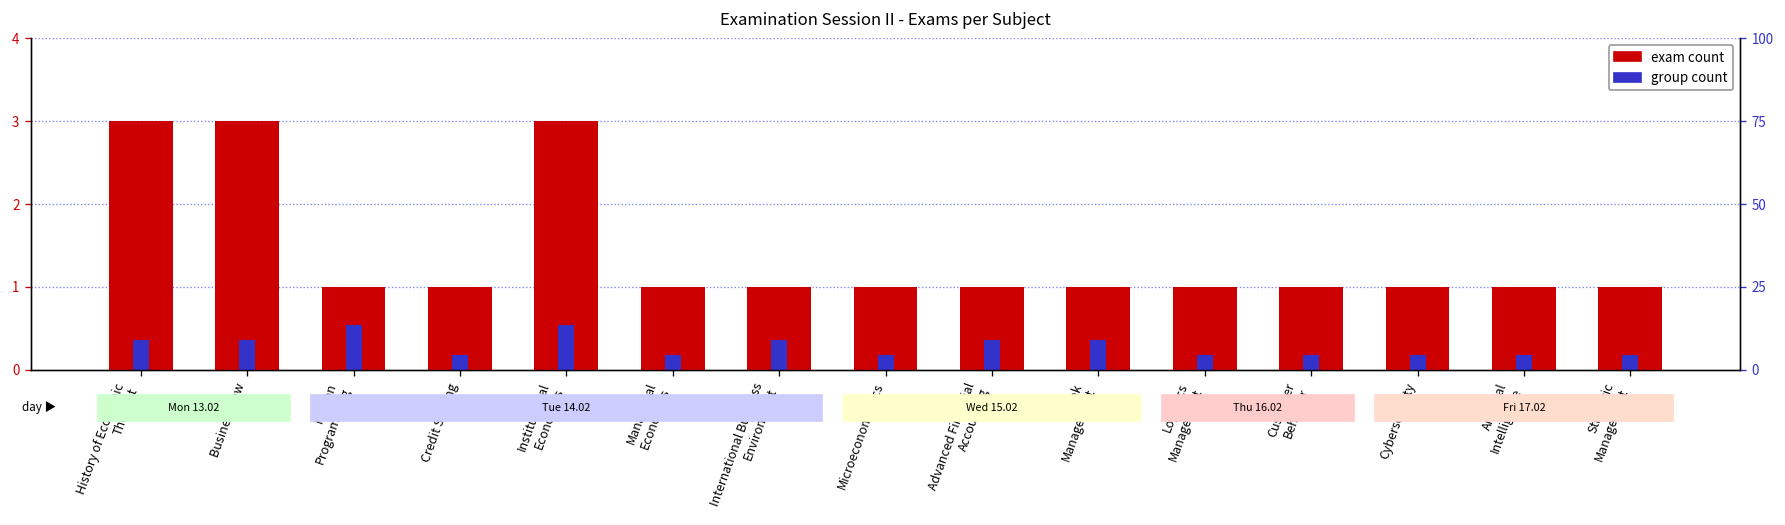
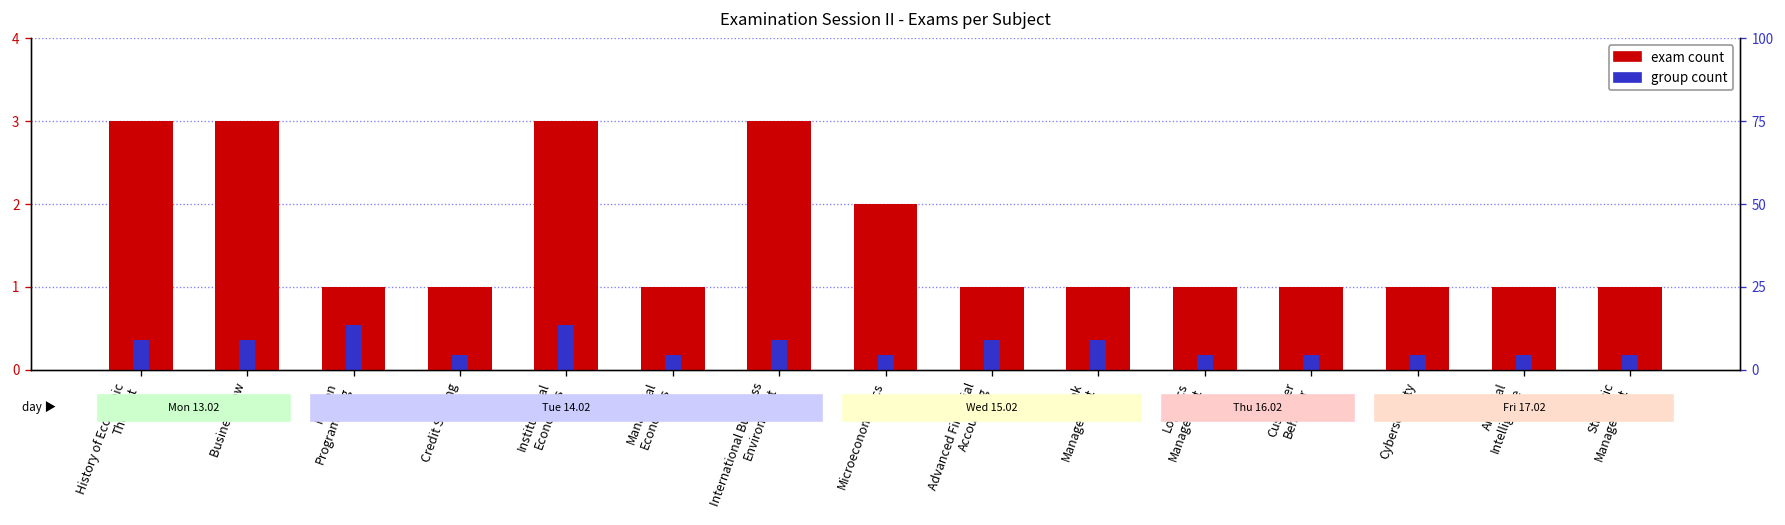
exam count, International Business Environment: 1 -> 3
exam count, Microeconometrics: 1 -> 2
